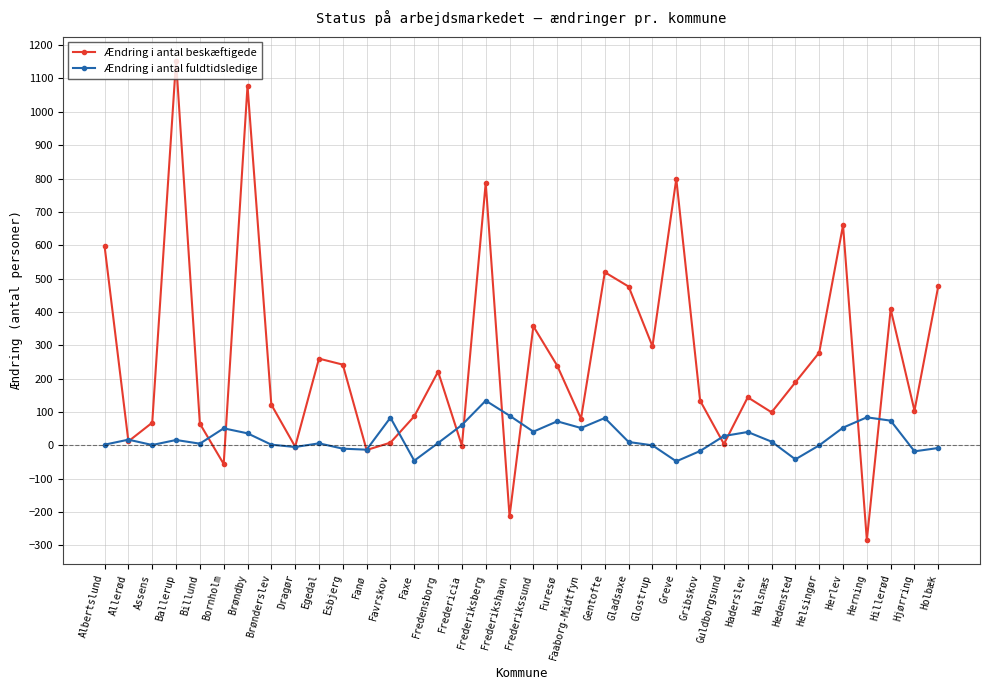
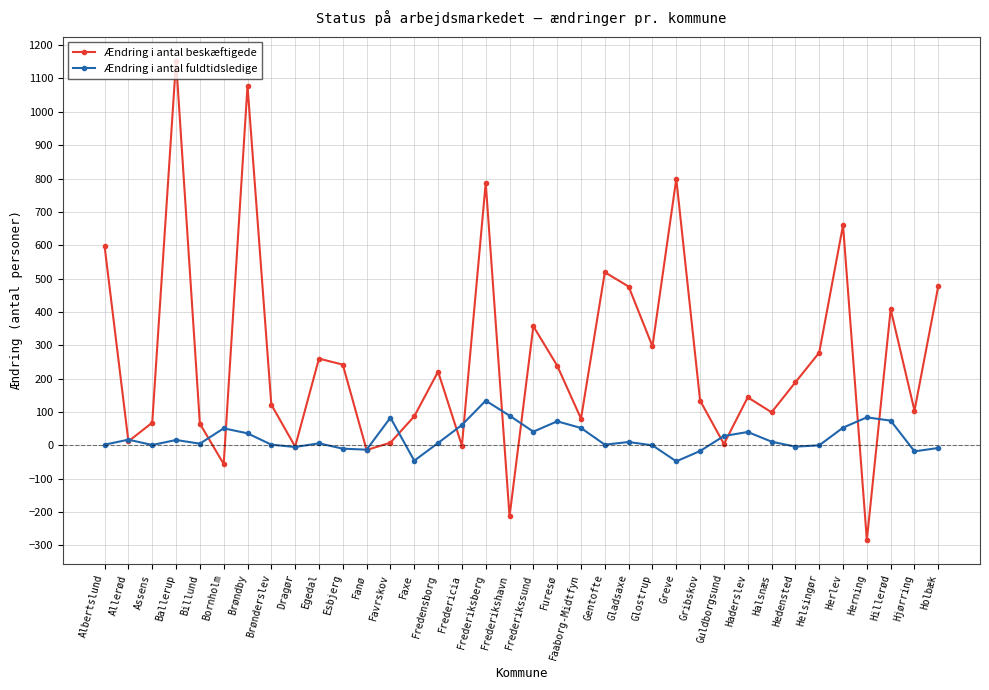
Ændring i antal fuldtidsledige, Gentofte: 80 -> 0
Ændring i antal fuldtidsledige, Hedensted: -40 -> 0
